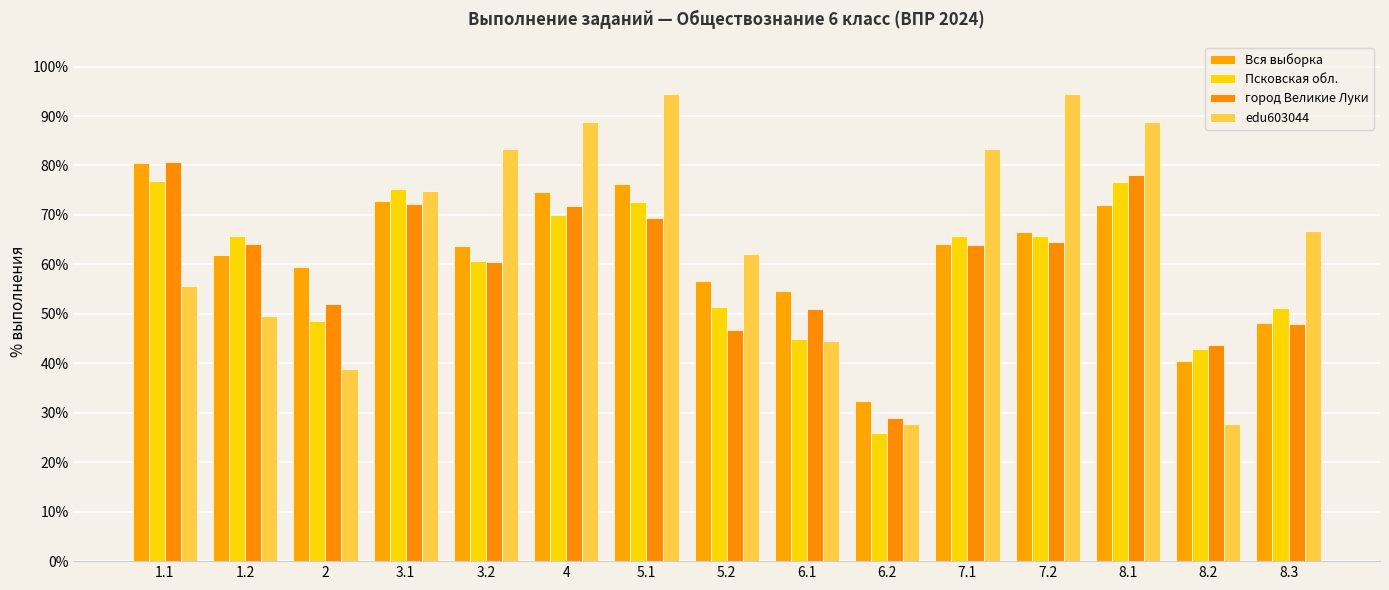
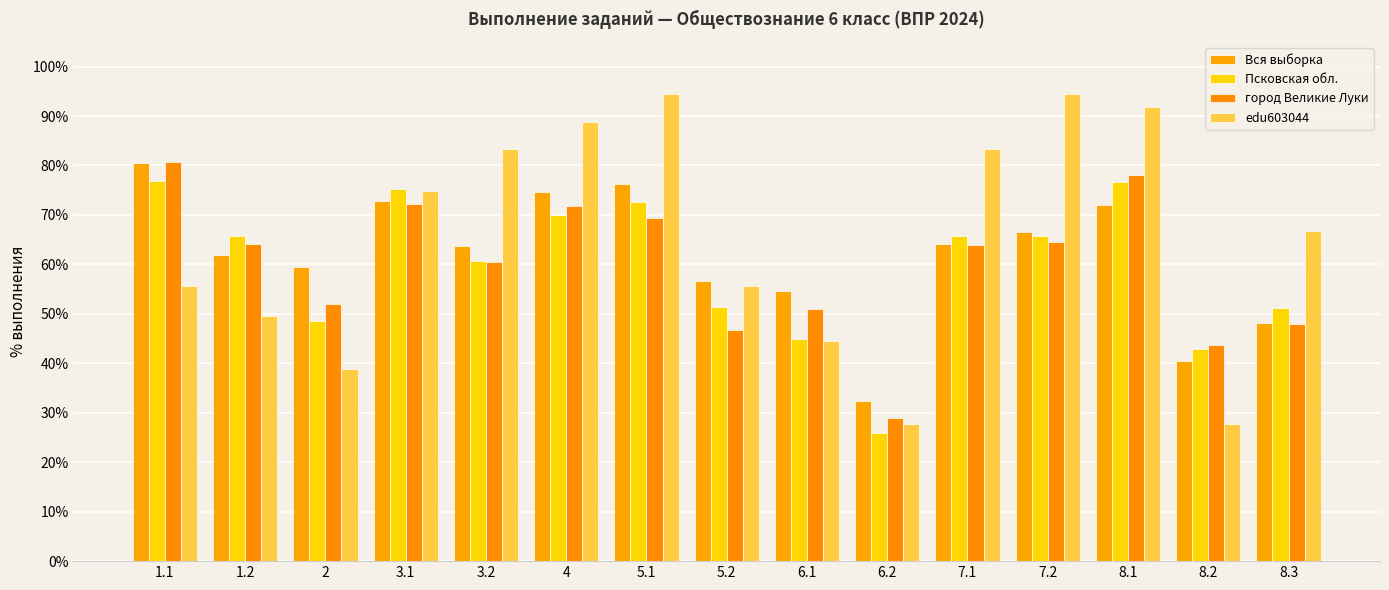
edu603044, 5.2: 62% -> 56%
edu603044, 8.1: 89% -> 92%
